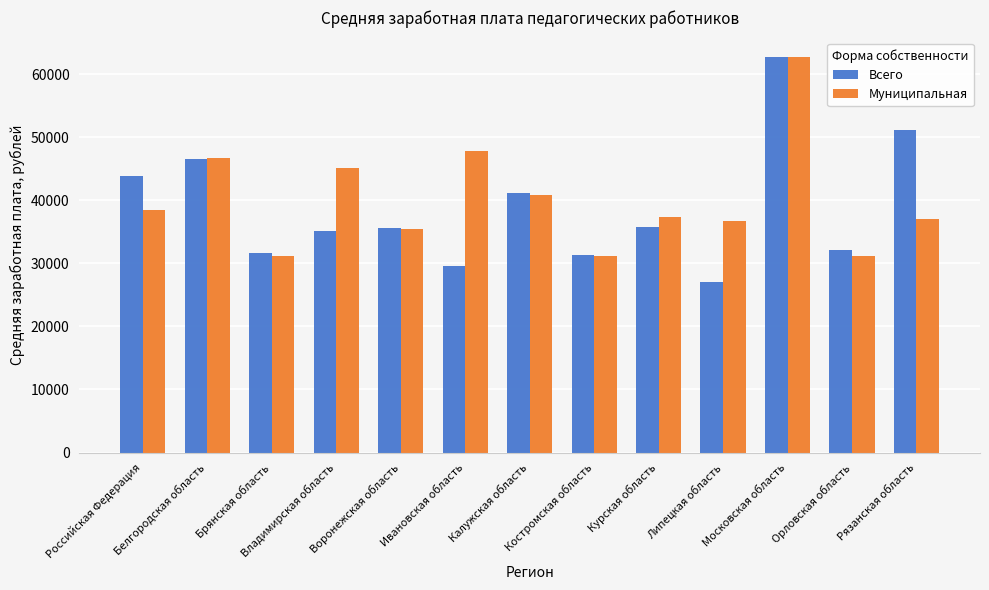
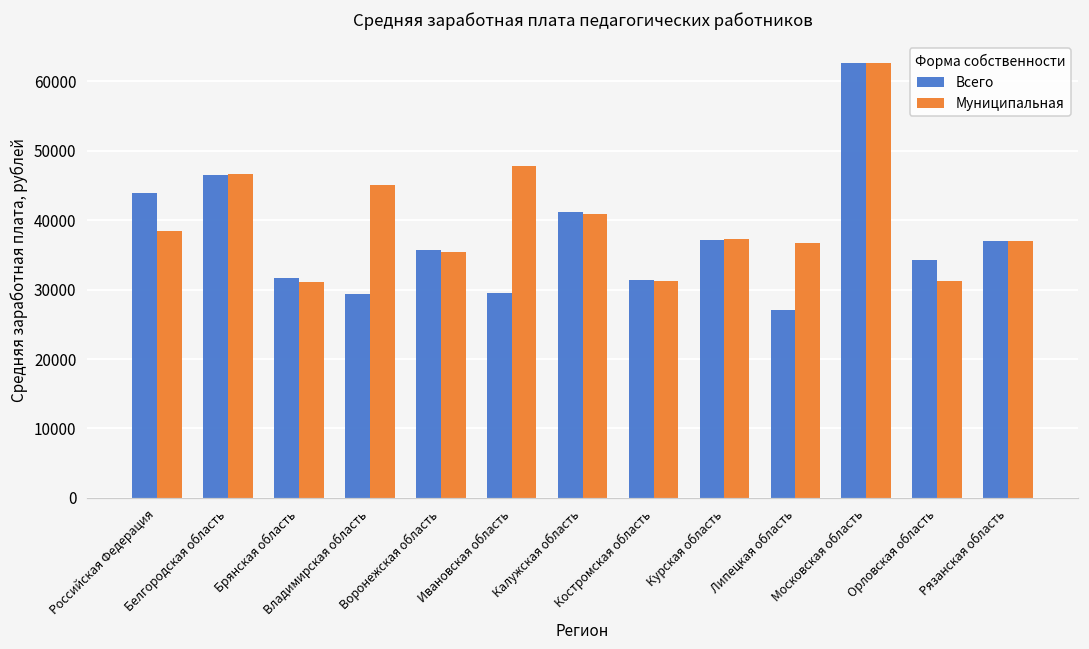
Всего, Владимирская область: 35000 -> 29000
Всего, Курская область: 36000 -> 37000
Всего, Орловская область: 32000 -> 34000
Всего, Рязанская область: 51000 -> 37000
